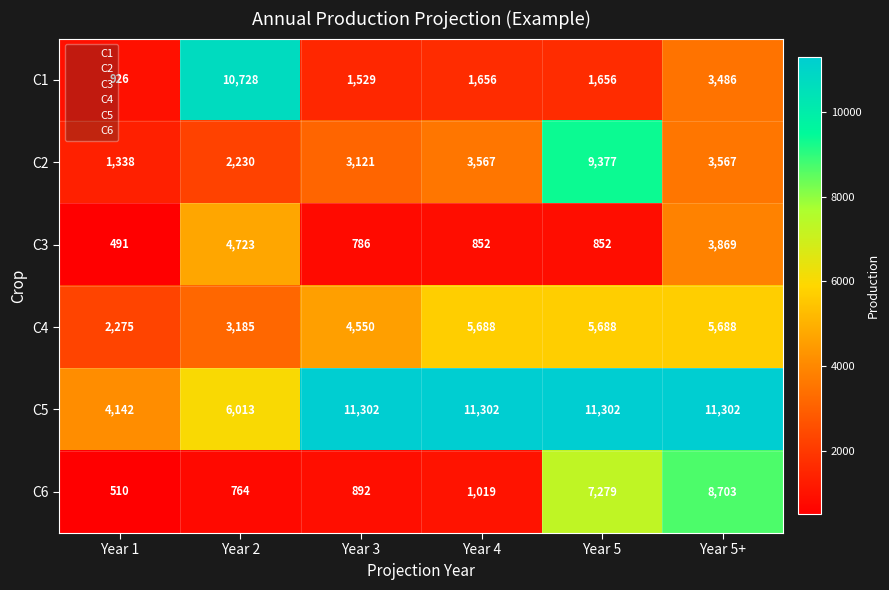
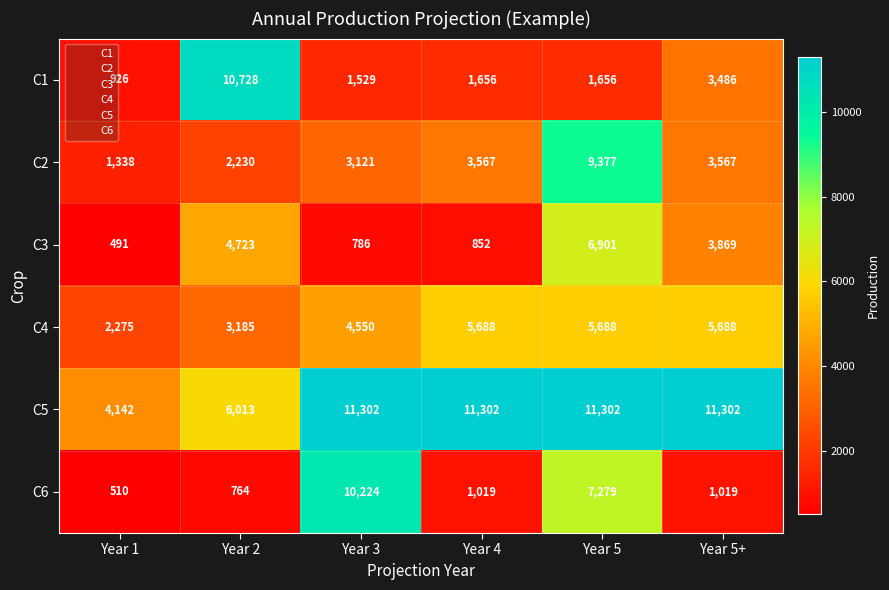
C3, Year 5: 852 -> 6,901
C6, Year 3: 892 -> 10,224
C6, Year 5+: 8,703 -> 1,019
